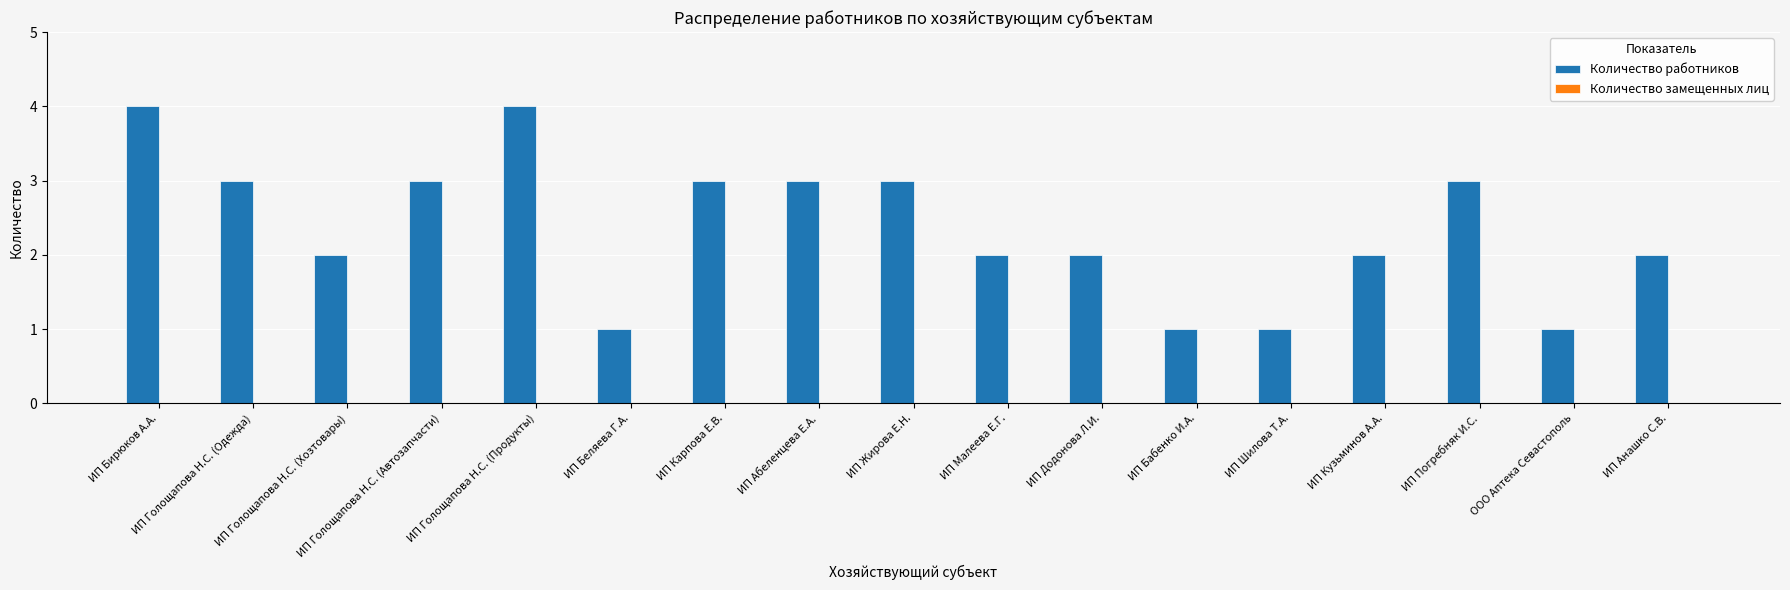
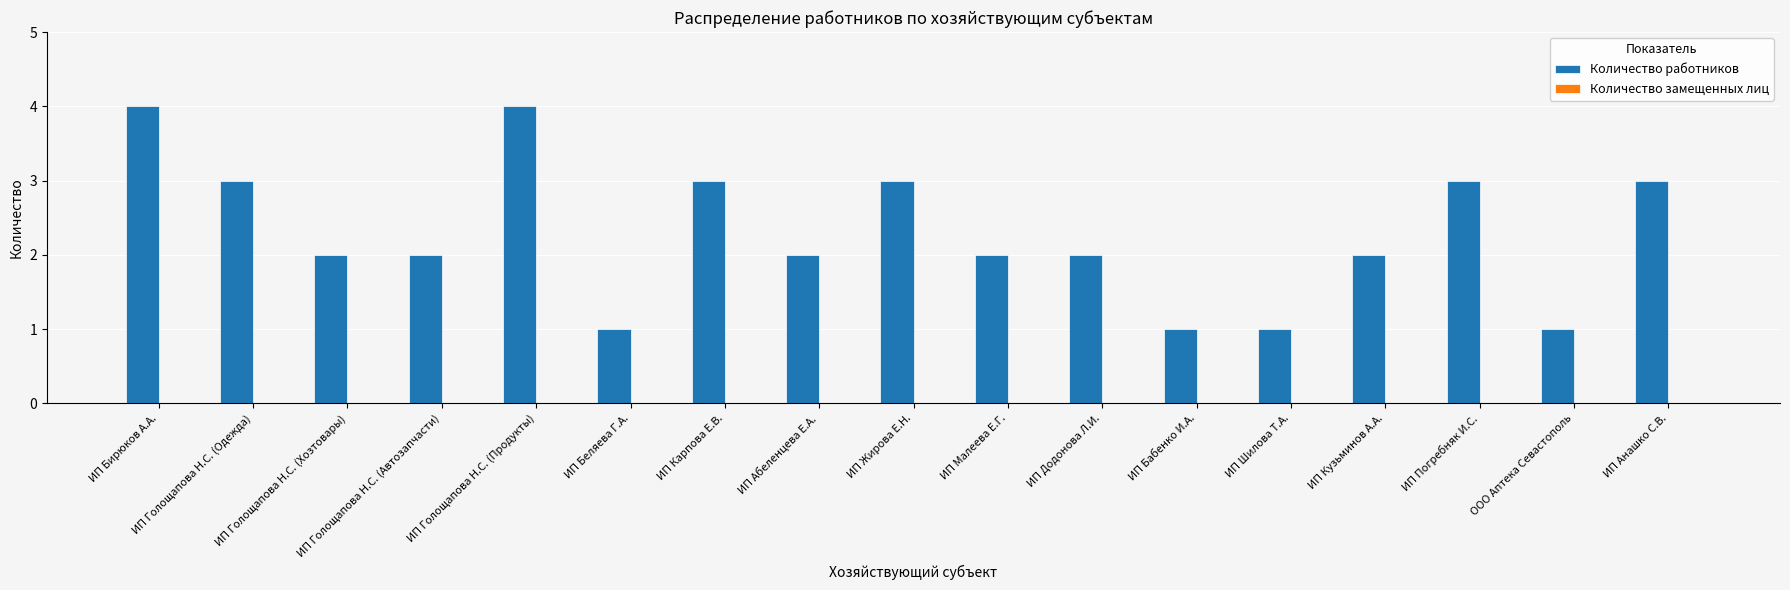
Количество работников, ИП Голощапова Н.С. (Автозапчасти): 3 -> 2
Количество работников, ИП Абеленцева Е.А.: 3 -> 2
Количество работников, ИП Анашко С.В.: 2 -> 3
